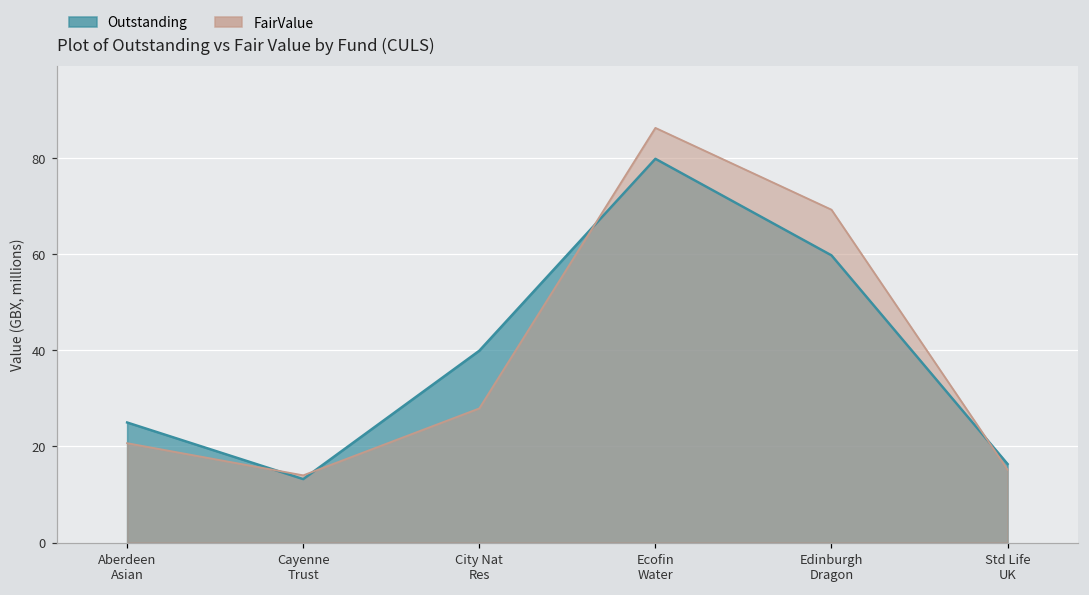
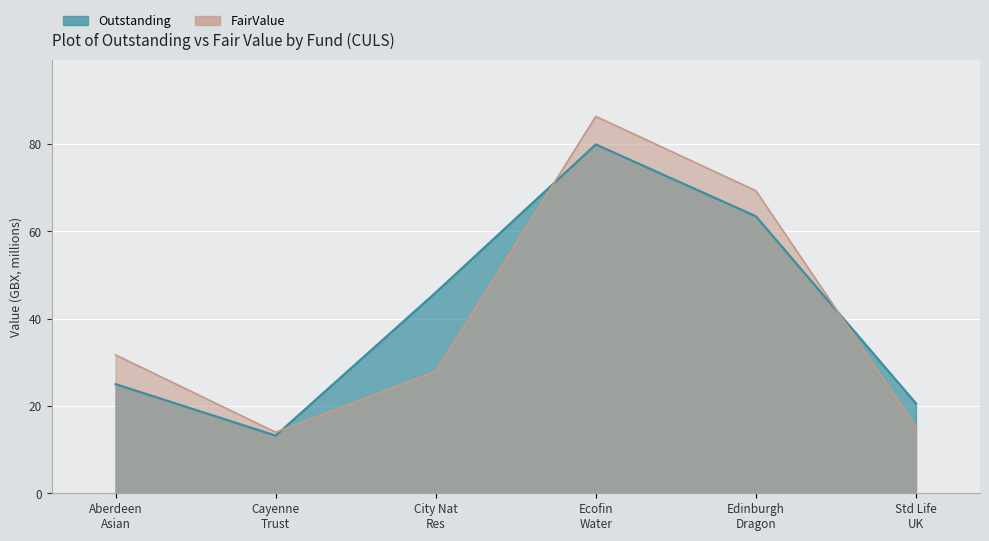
FairValue, Aberdeen Asian: 21 -> 32
Outstanding, City Nat Res: 40 -> 46
Outstanding, Edinburgh Dragon: 60 -> 63
Outstanding, Std Life UK: 16 -> 21
